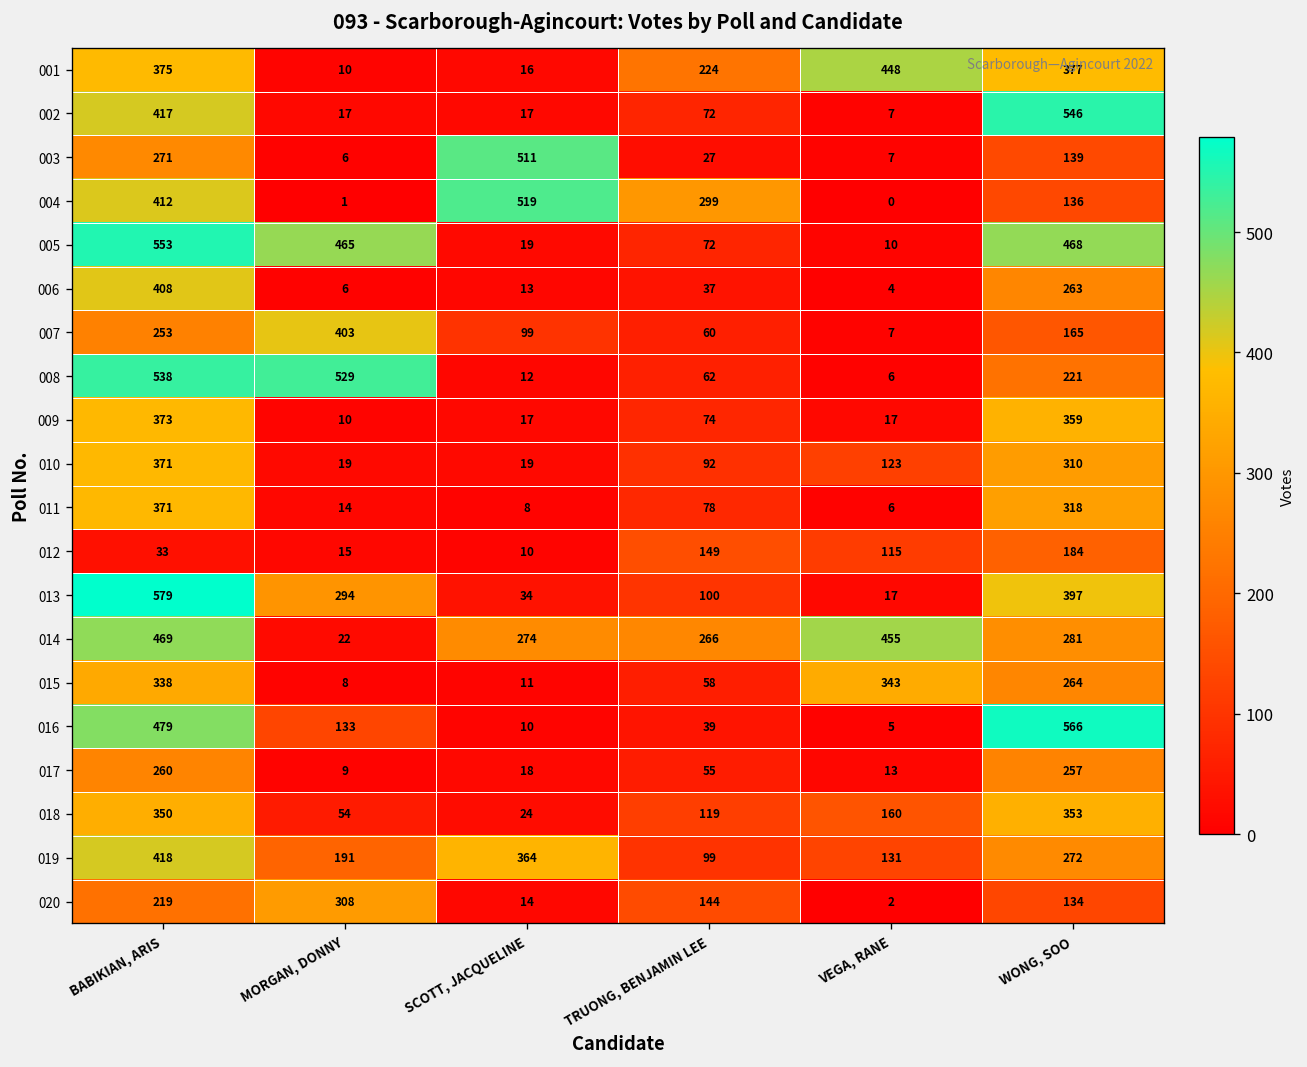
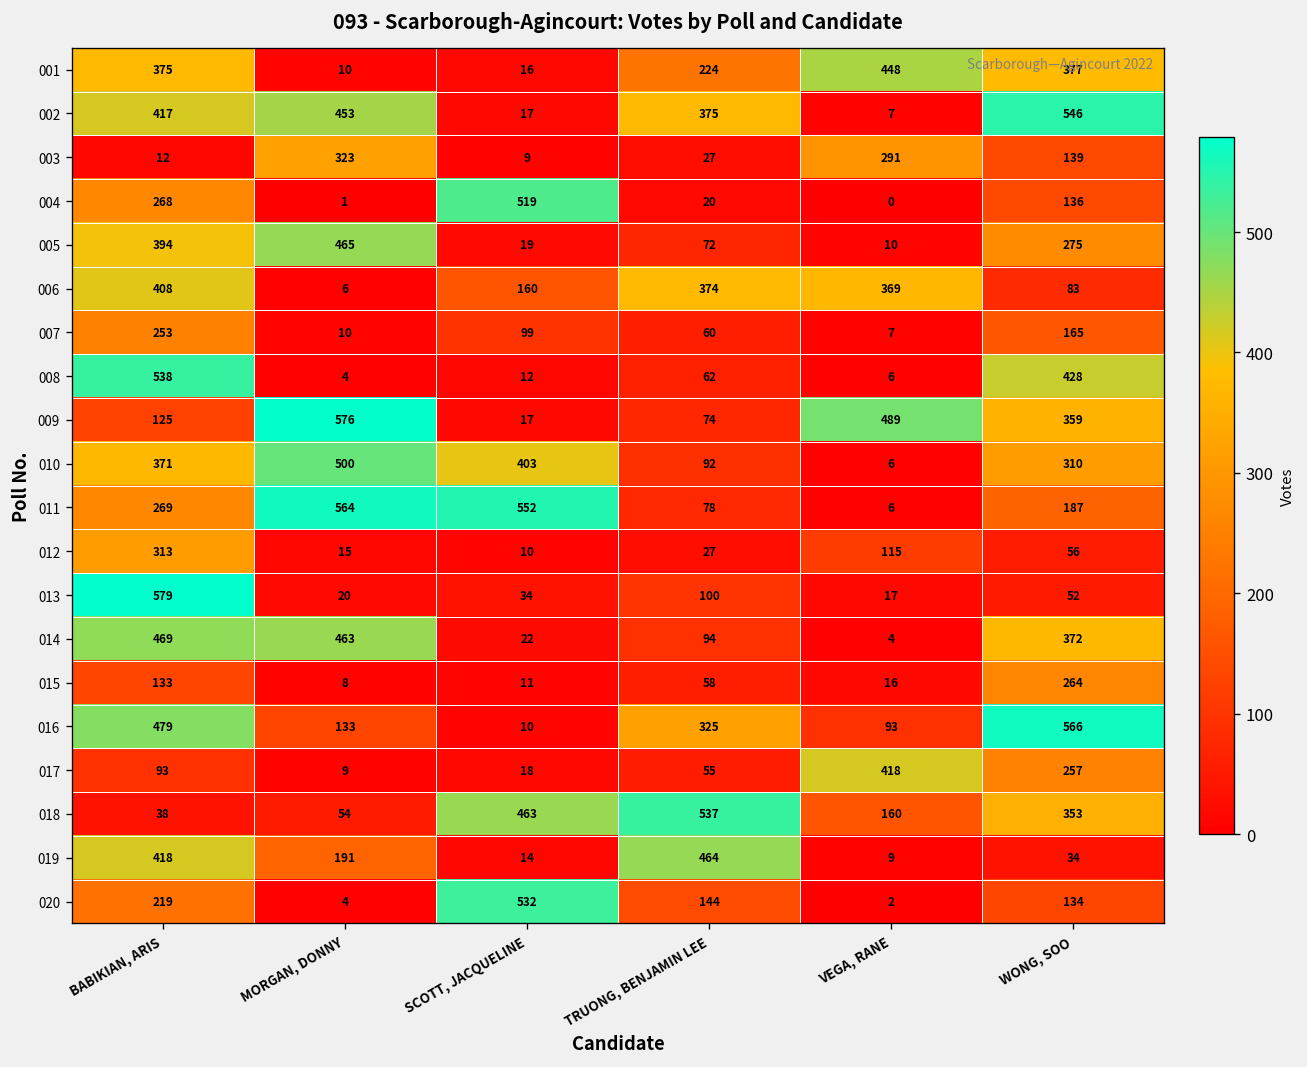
002, MORGAN, DONNY: 17 -> 453
002, TRUONG, BENJAMIN LEE: 72 -> 375
003, BABIKIAN, ARIS: 271 -> 12
003, MORGAN, DONNY: 6 -> 323
003, SCOTT, JACQUELINE: 511 -> 9
003, VEGA, RANE: 7 -> 291
004, BABIKIAN, ARIS: 412 -> 268
004, TRUONG, BENJAMIN LEE: 299 -> 20
005, BABIKIAN, ARIS: 553 -> 394
005, WONG, SOO: 468 -> 275
006, SCOTT, JACQUELINE: 13 -> 160
006, TRUONG, BENJAMIN LEE: 37 -> 374
006, VEGA, RANE: 4 -> 369
006, WONG, SOO: 263 -> 83
007, MORGAN, DONNY: 403 -> 10
008, MORGAN, DONNY: 529 -> 4
008, WONG, SOO: 221 -> 428
009, BABIKIAN, ARIS: 373 -> 125
009, MORGAN, DONNY: 10 -> 576
009, VEGA, RANE: 17 -> 489
010, MORGAN, DONNY: 19 -> 500
010, SCOTT, JACQUELINE: 19 -> 403
010, VEGA, RANE: 123 -> 6
011, BABIKIAN, ARIS: 371 -> 269
011, MORGAN, DONNY: 14 -> 564
011, SCOTT, JACQUELINE: 8 -> 552
011, WONG, SOO: 318 -> 187
012, BABIKIAN, ARIS: 33 -> 313
012, TRUONG, BENJAMIN LEE: 149 -> 27
012, WONG, SOO: 184 -> 56
013, MORGAN, DONNY: 294 -> 20
013, WONG, SOO: 397 -> 52
014, MORGAN, DONNY: 22 -> 463
014, SCOTT, JACQUELINE: 274 -> 22
014, TRUONG, BENJAMIN LEE: 266 -> 94
014, VEGA, RANE: 455 -> 4
014, WONG, SOO: 281 -> 372
015, BABIKIAN, ARIS: 338 -> 133
015, VEGA, RANE: 343 -> 16
016, TRUONG, BENJAMIN LEE: 39 -> 325
016, VEGA, RANE: 5 -> 93
017, BABIKIAN, ARIS: 260 -> 93
017, VEGA, RANE: 13 -> 418
018, BABIKIAN, ARIS: 350 -> 38
018, SCOTT, JACQUELINE: 24 -> 463
018, TRUONG, BENJAMIN LEE: 119 -> 537
019, SCOTT, JACQUELINE: 364 -> 14
019, TRUONG, BENJAMIN LEE: 99 -> 464
019, VEGA, RANE: 131 -> 9
019, WONG, SOO: 272 -> 34
020, MORGAN, DONNY: 308 -> 4
020, SCOTT, JACQUELINE: 14 -> 532
